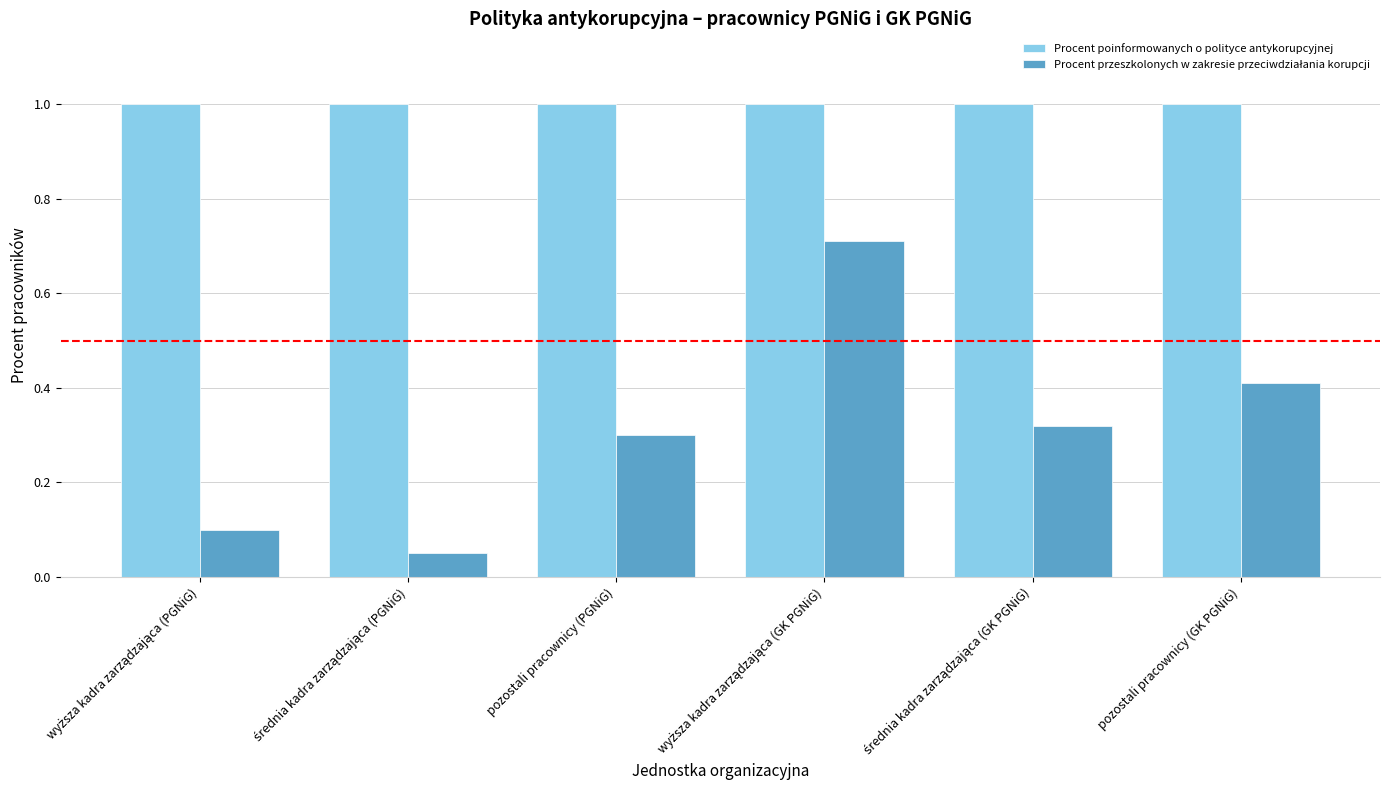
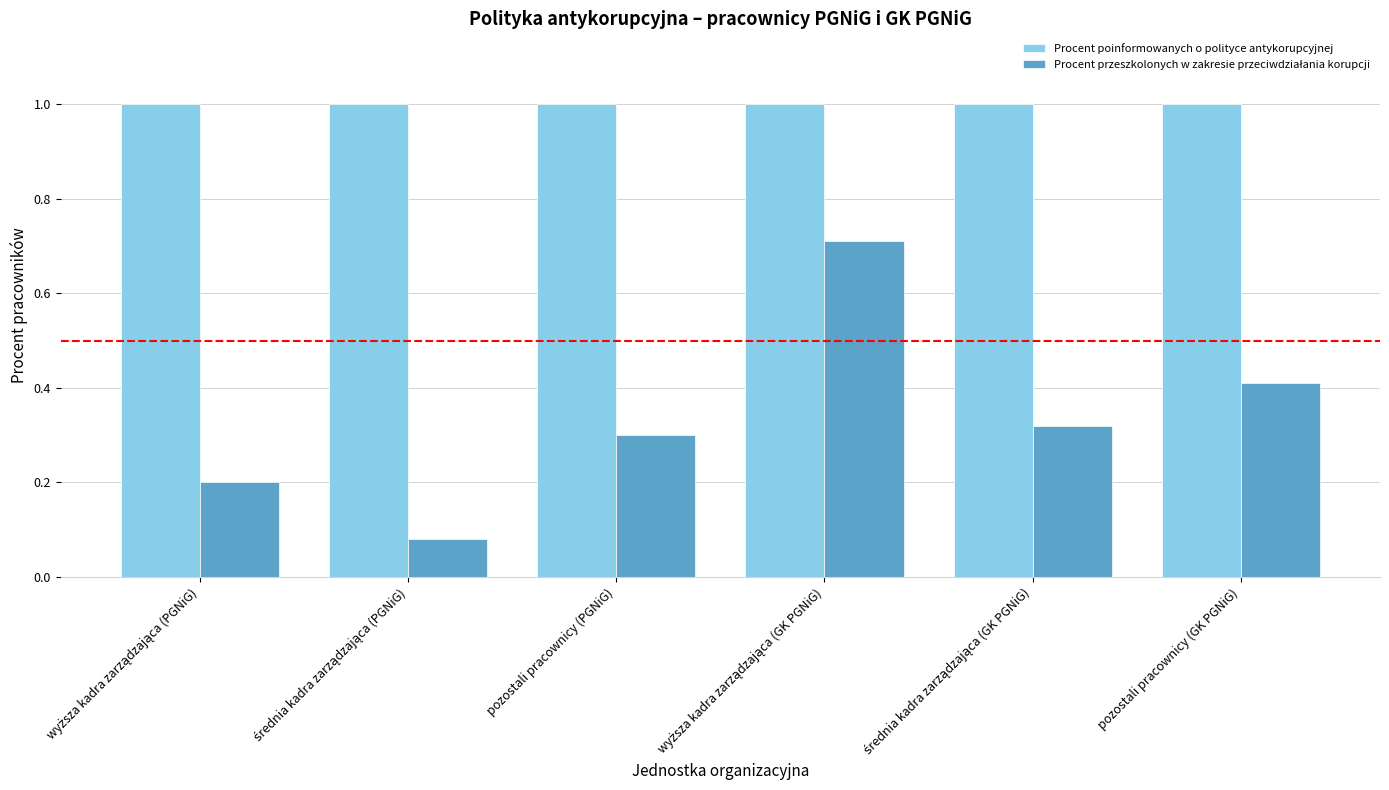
Procent przeszkolonych w zakresie przeciwdziałania korupcji, wyższa kadra zarządzająca (PGNiG): 0.1 -> 0.2
Procent przeszkolonych w zakresie przeciwdziałania korupcji, średnia kadra zarządzająca (PGNiG): 0.05 -> 0.08
